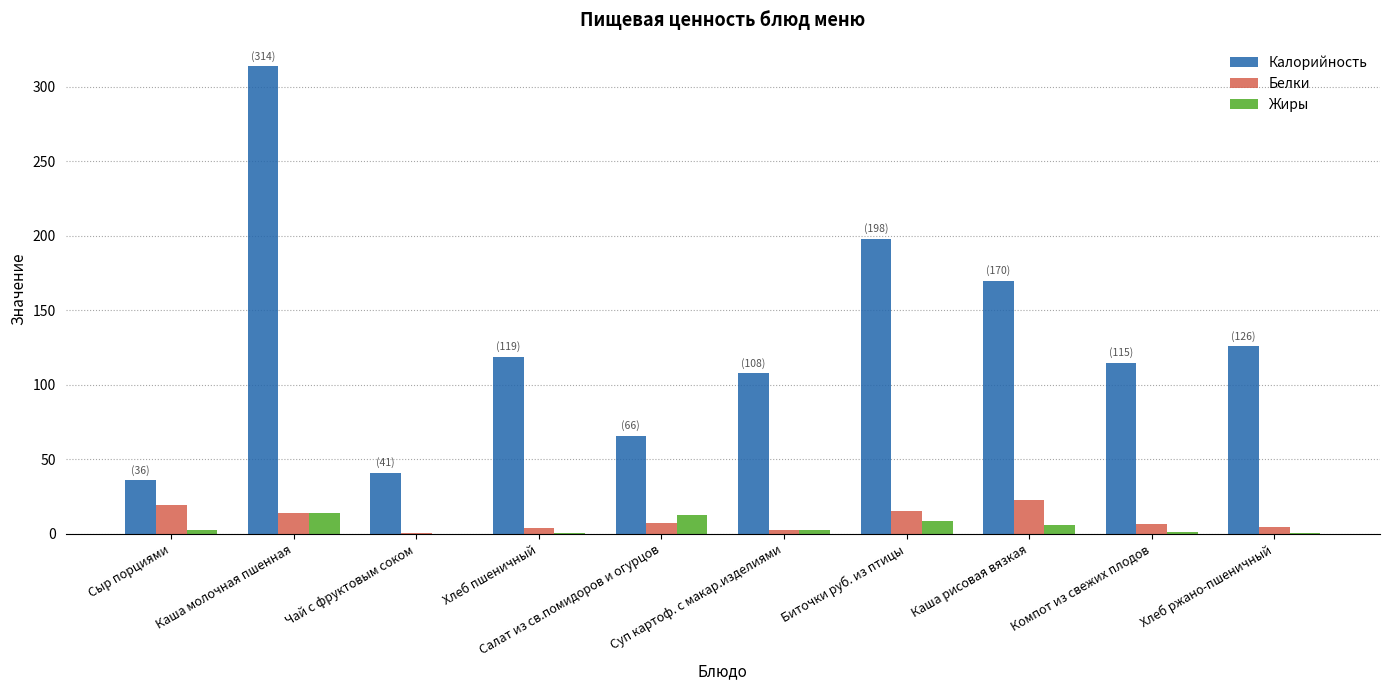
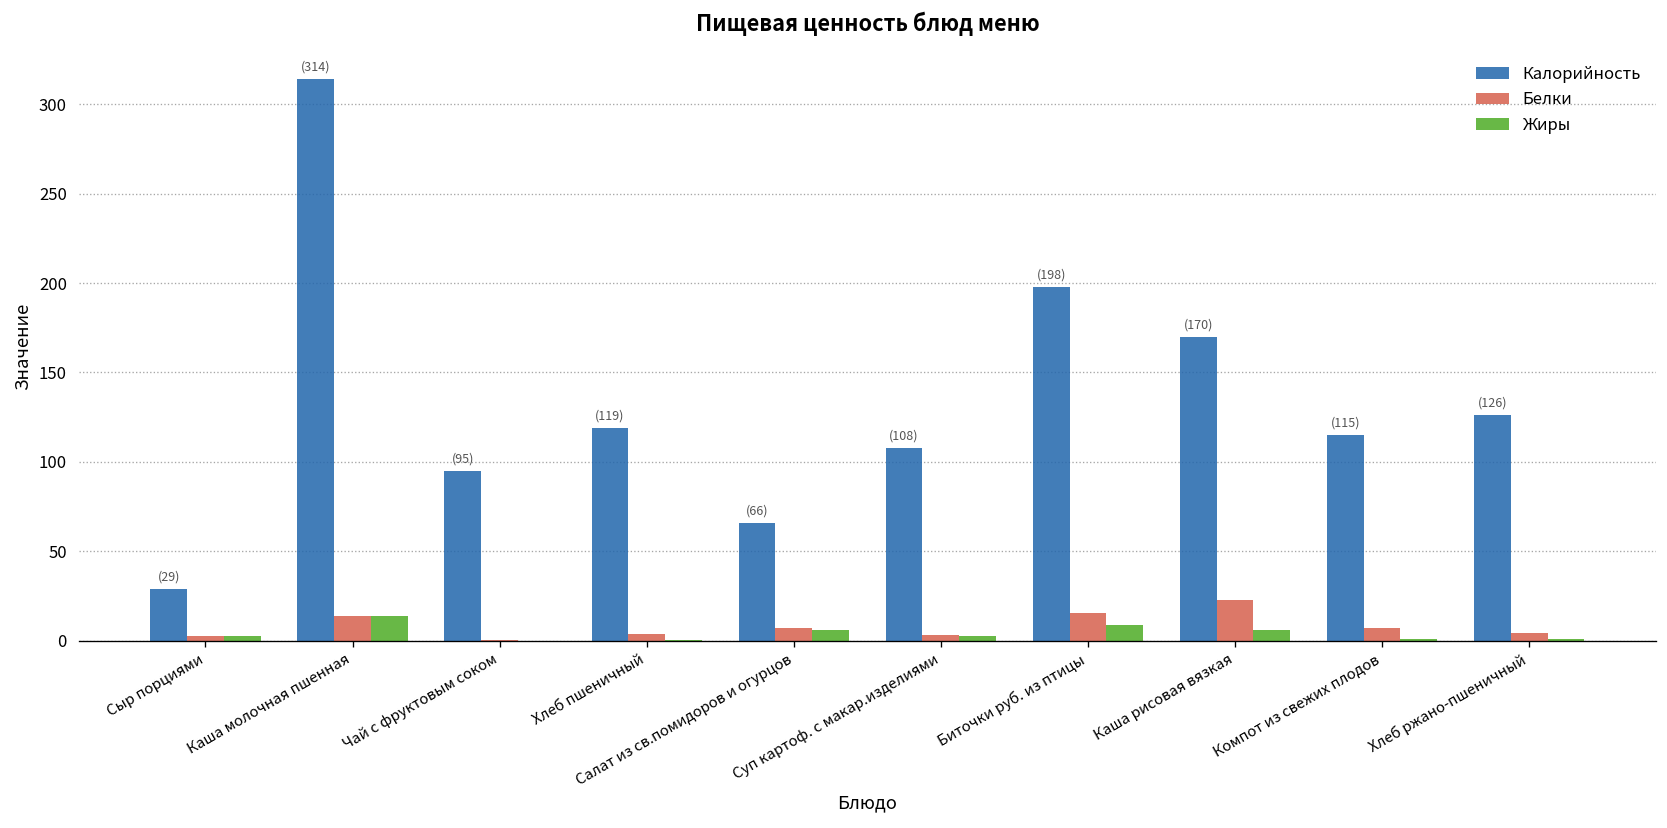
Калорийность, Сыр порциями: (36) -> (29)
Белки, Сыр порциями: 19 -> 2
Калорийность, Чай с фруктовым соком: (41) -> (95)
Жиры, Салат из св.помидоров и огурцов: 12 -> 6
